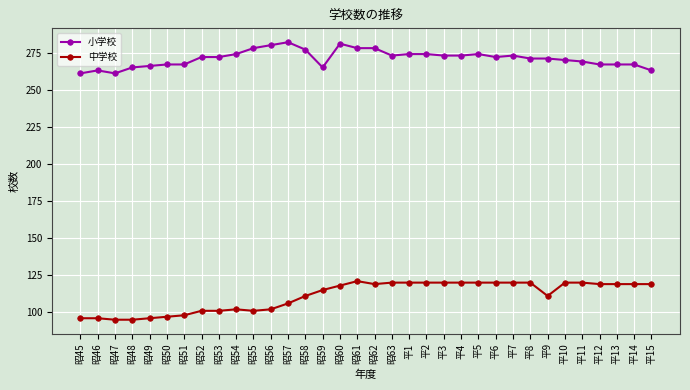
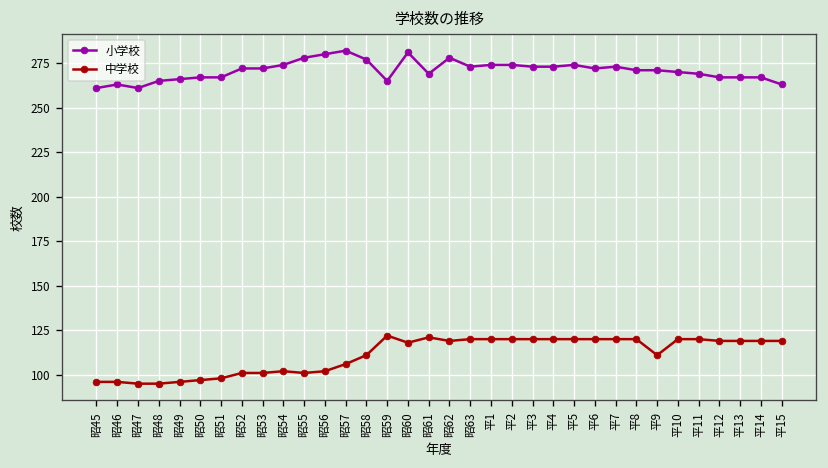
中学校, 昭59: 115 -> 122
小学校, 昭61: 278 -> 269
